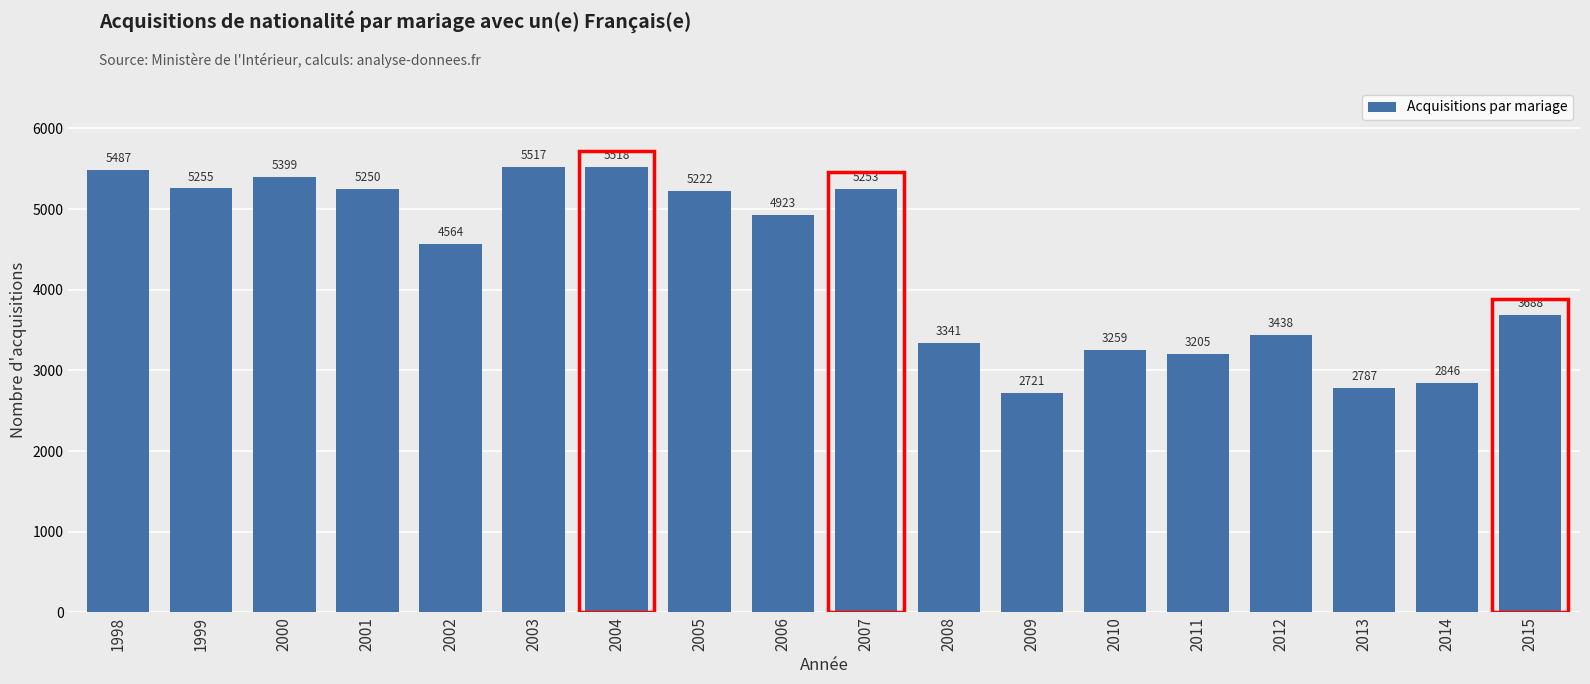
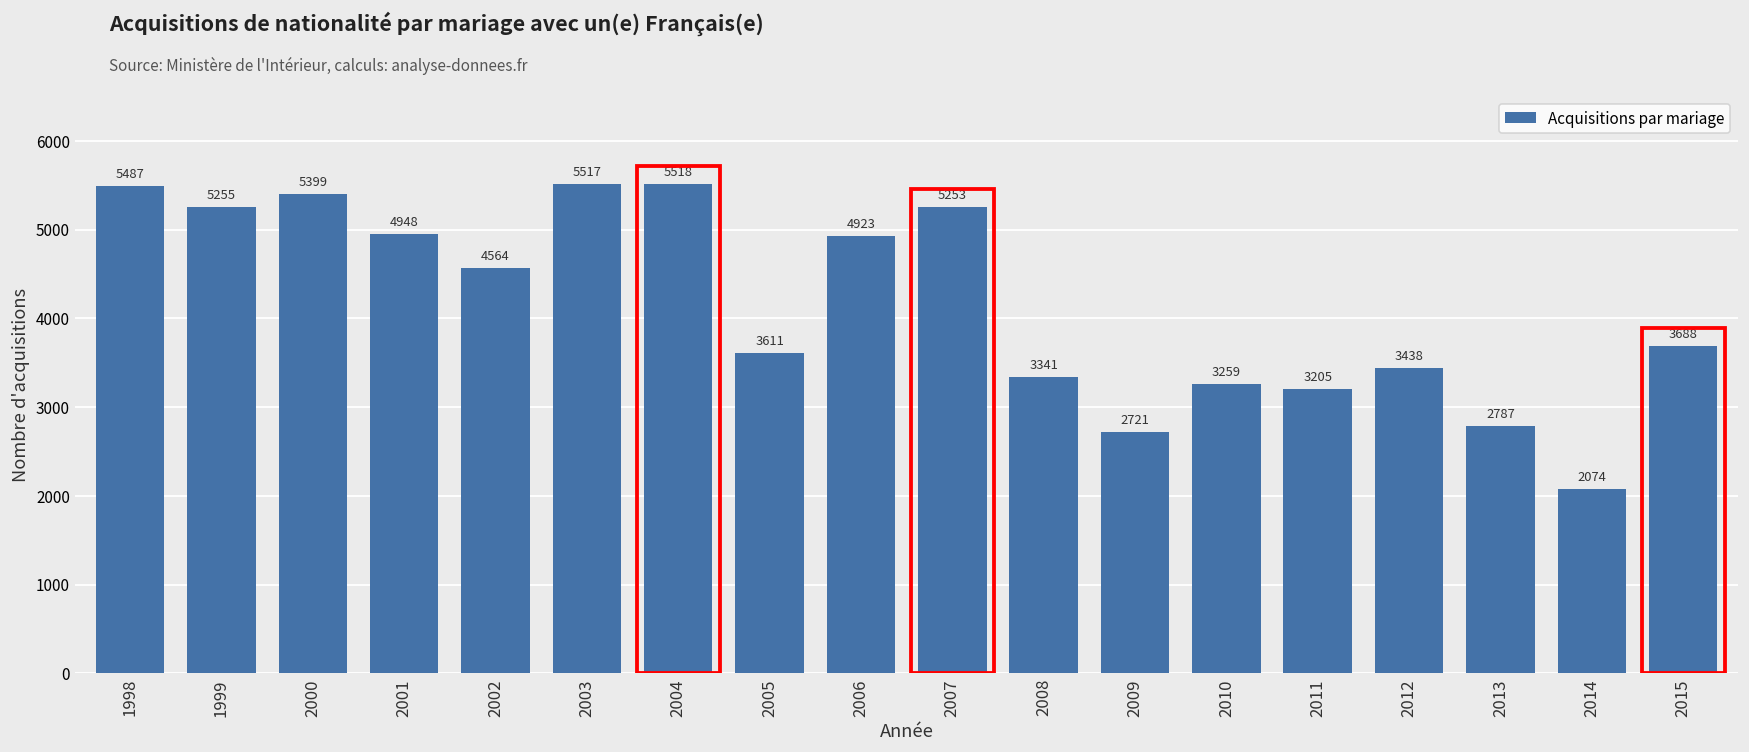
2001: 5250 -> 4948
2005: 5222 -> 3611
2014: 2846 -> 2074
